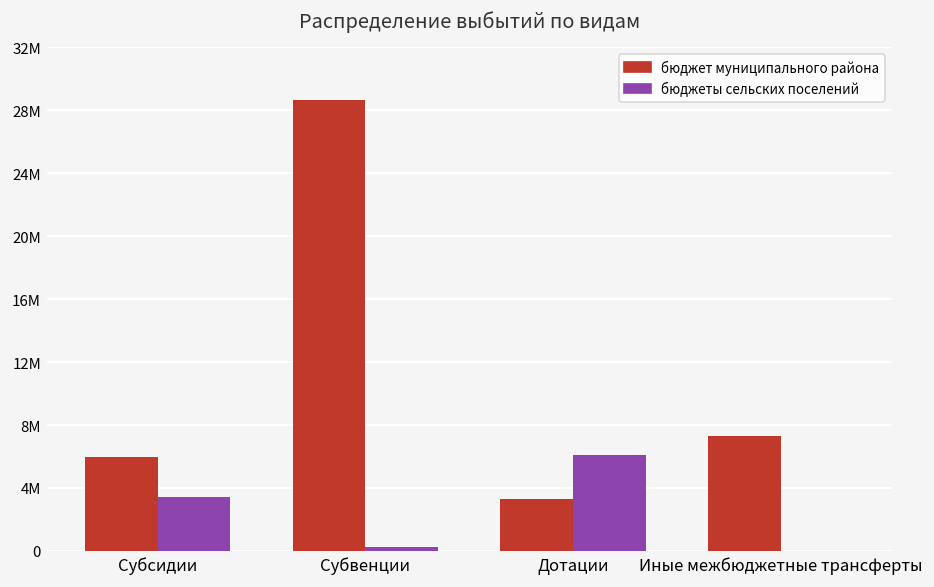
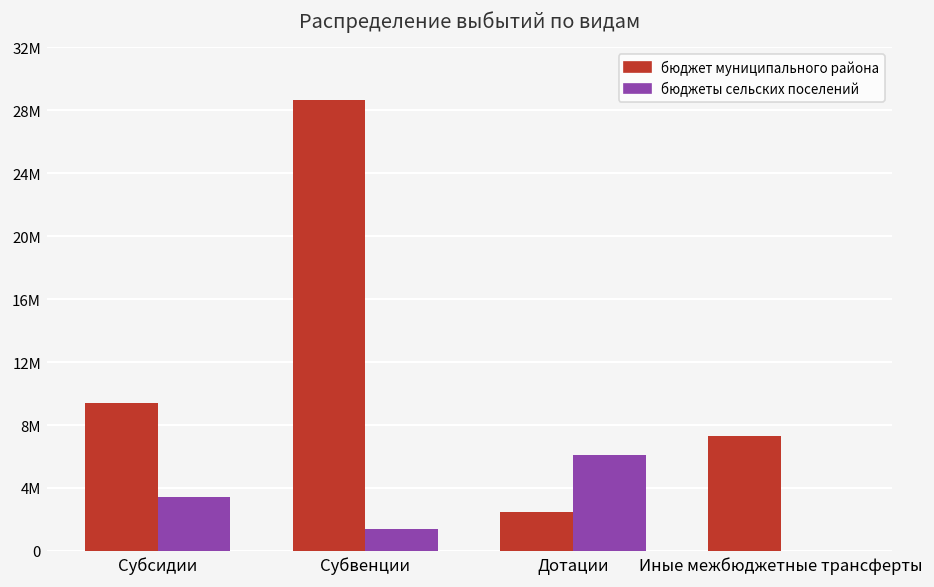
бюджет муниципального района, Субсидии: 6000000 -> 9400000
бюджеты сельских поселений, Субвенции: 200000 -> 1400000
бюджет муниципального района, Дотации: 3300000 -> 2500000
